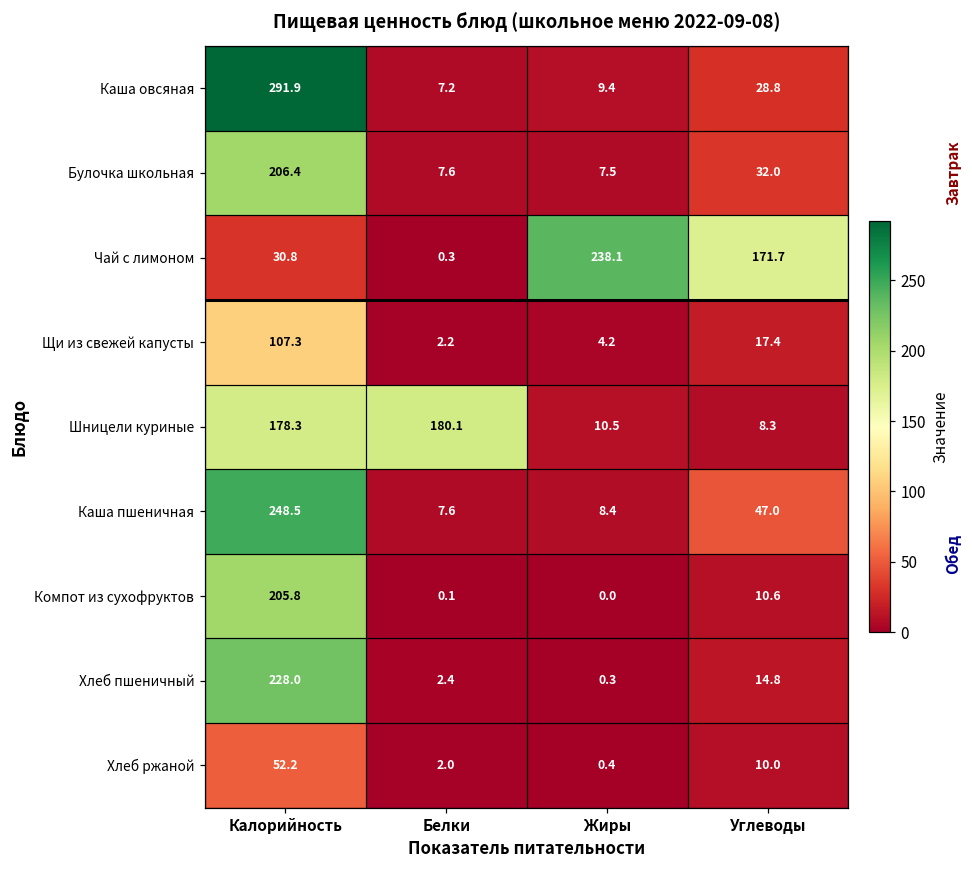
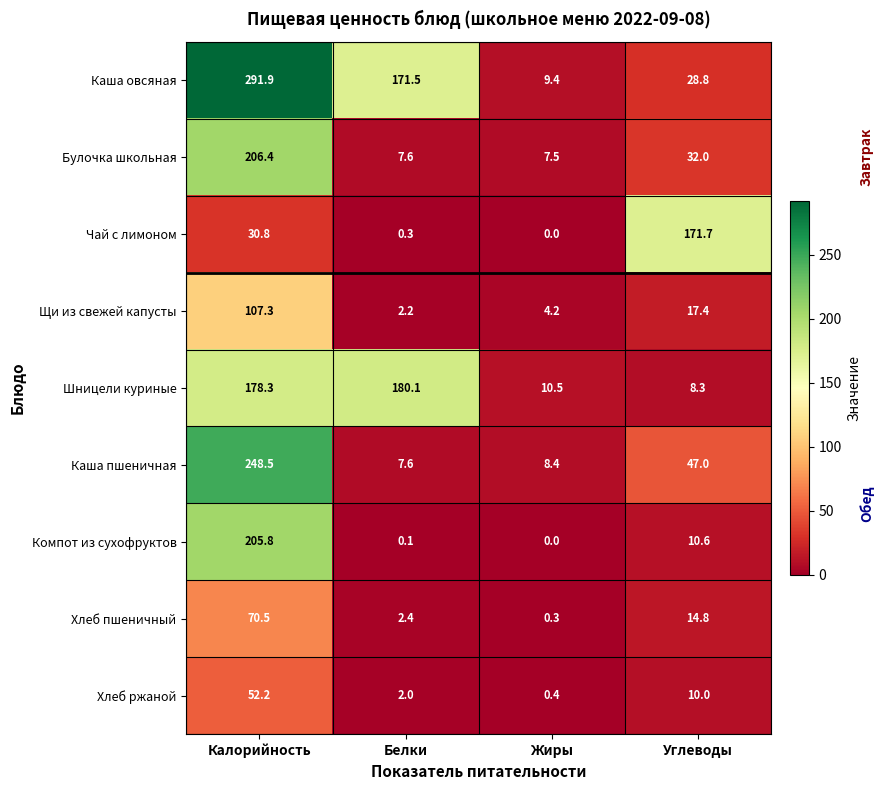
Каша овсяная, Белки: 7.2 -> 171.5
Чай с лимоном, Жиры: 238.1 -> 0.0
Хлеб пшеничный, Калорийность: 228.0 -> 70.5
